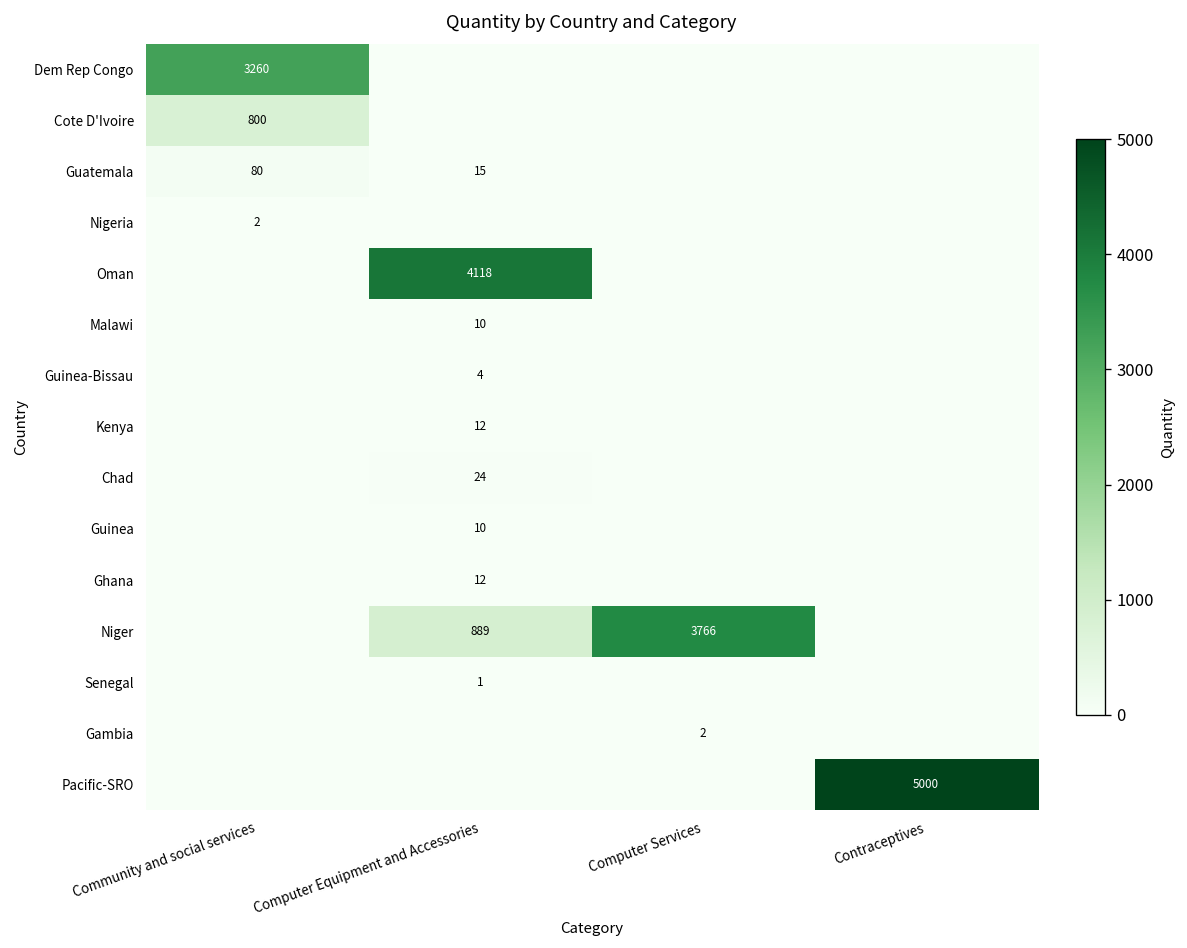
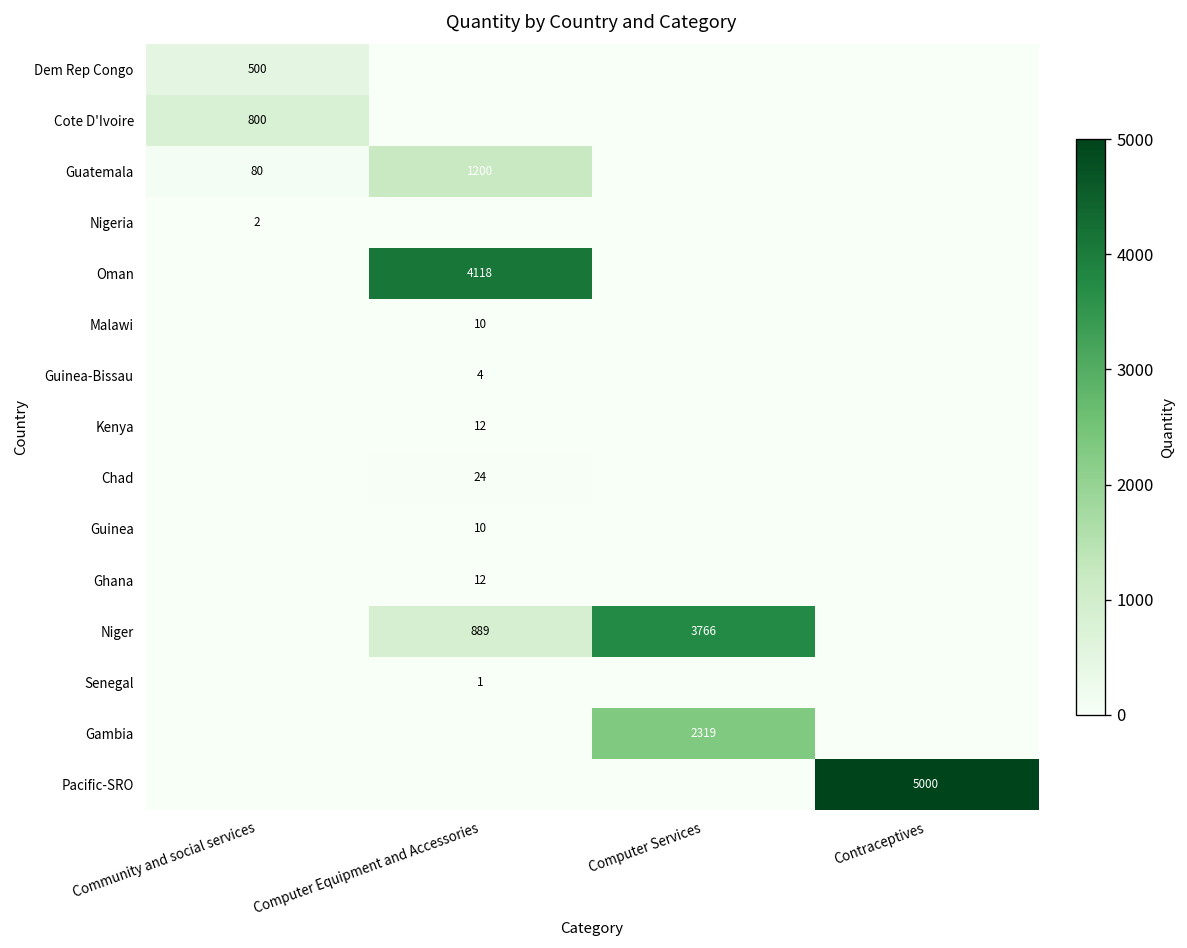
Dem Rep Congo, Community and social services: 3260 -> 500
Guatemala, Computer Equipment and Accessories: 15 -> 1200
Gambia, Computer Services: 2 -> 2319
